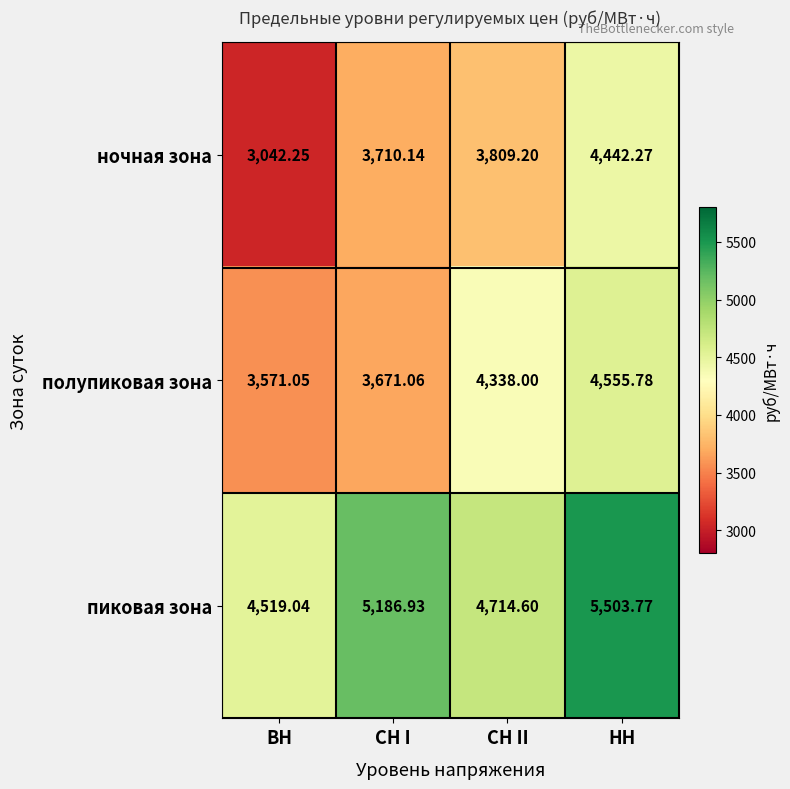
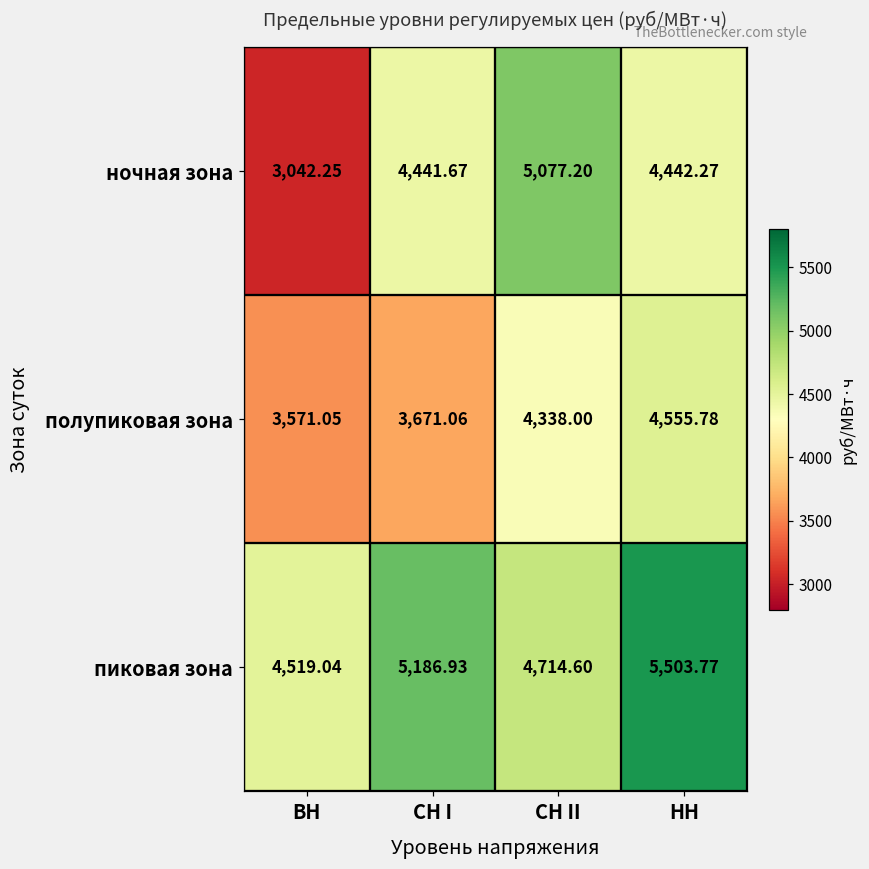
ночная зона, СН I: 3,710.14 -> 4,441.67
ночная зона, СН II: 3,809.20 -> 5,077.20
